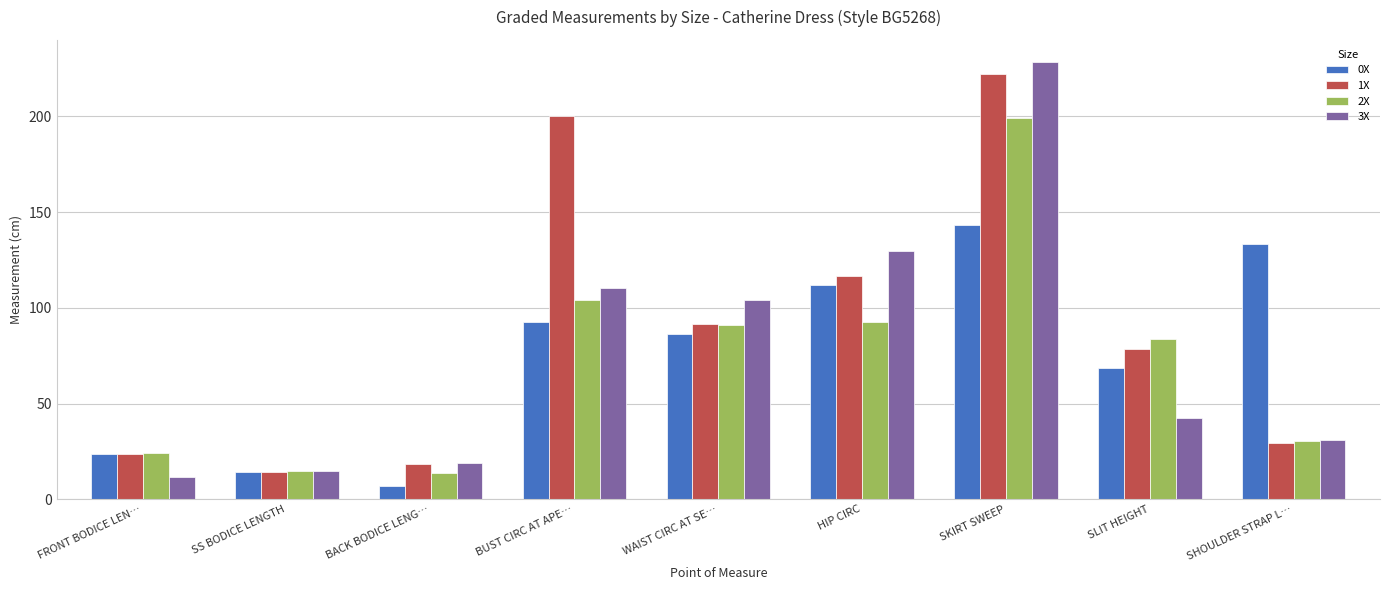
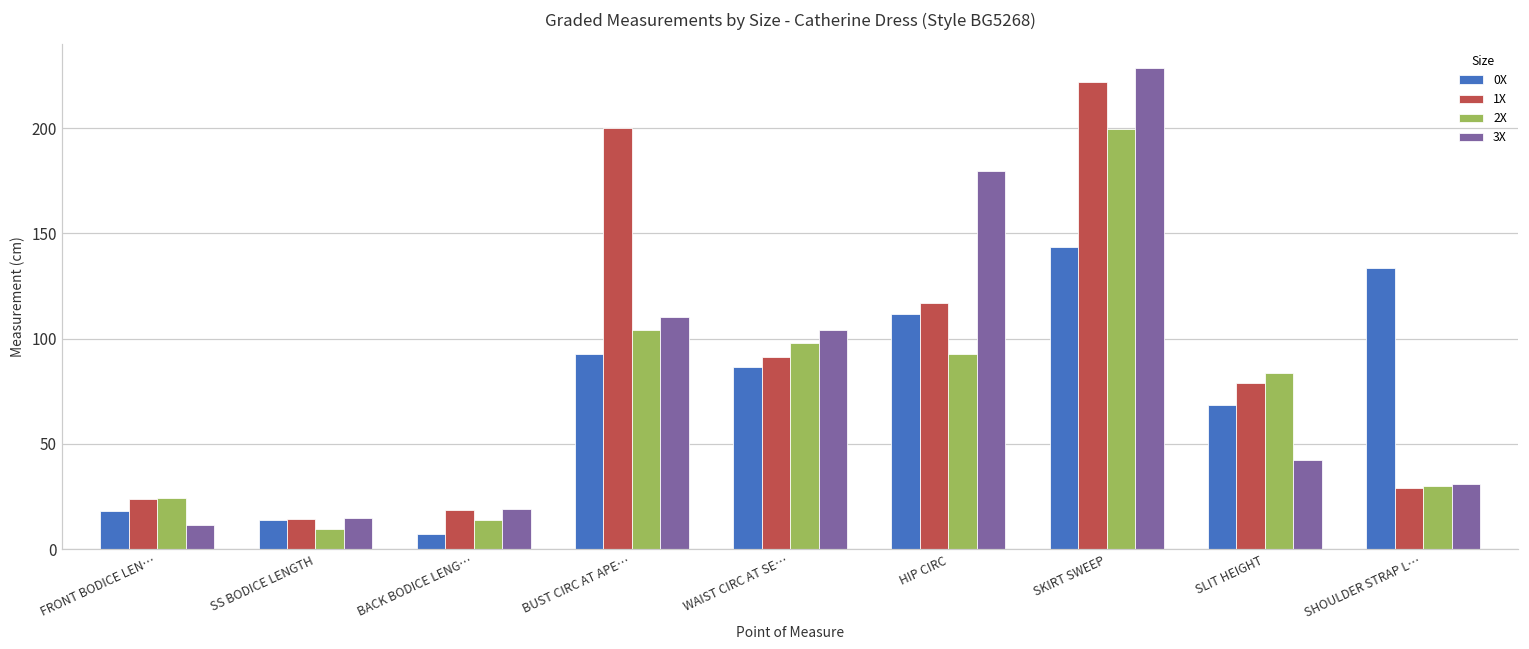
0X, FRONT BODICE LEN…: 23 -> 18
2X, SS BODICE LENGTH: 15 -> 9
2X, WAIST CIRC AT SE…: 91 -> 98
3X, HIP CIRC: 130 -> 179
